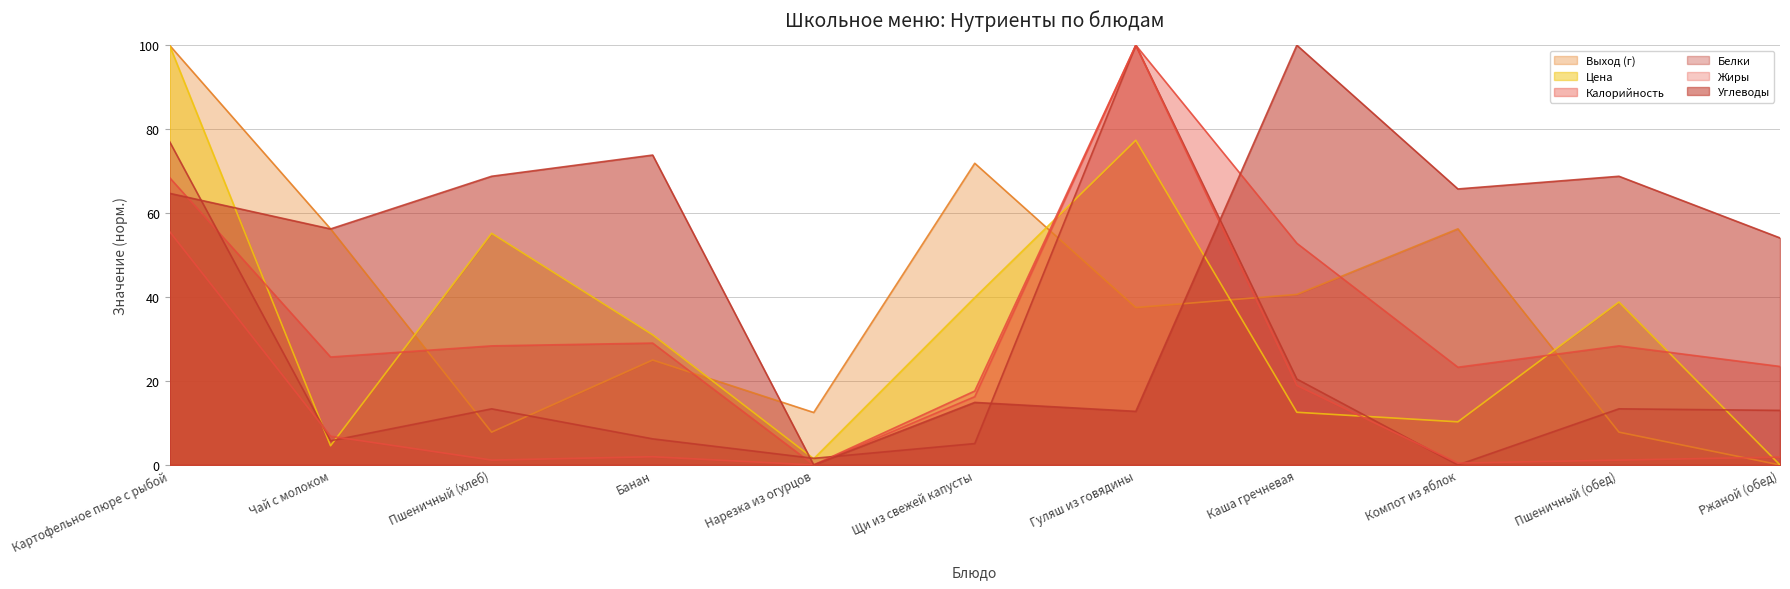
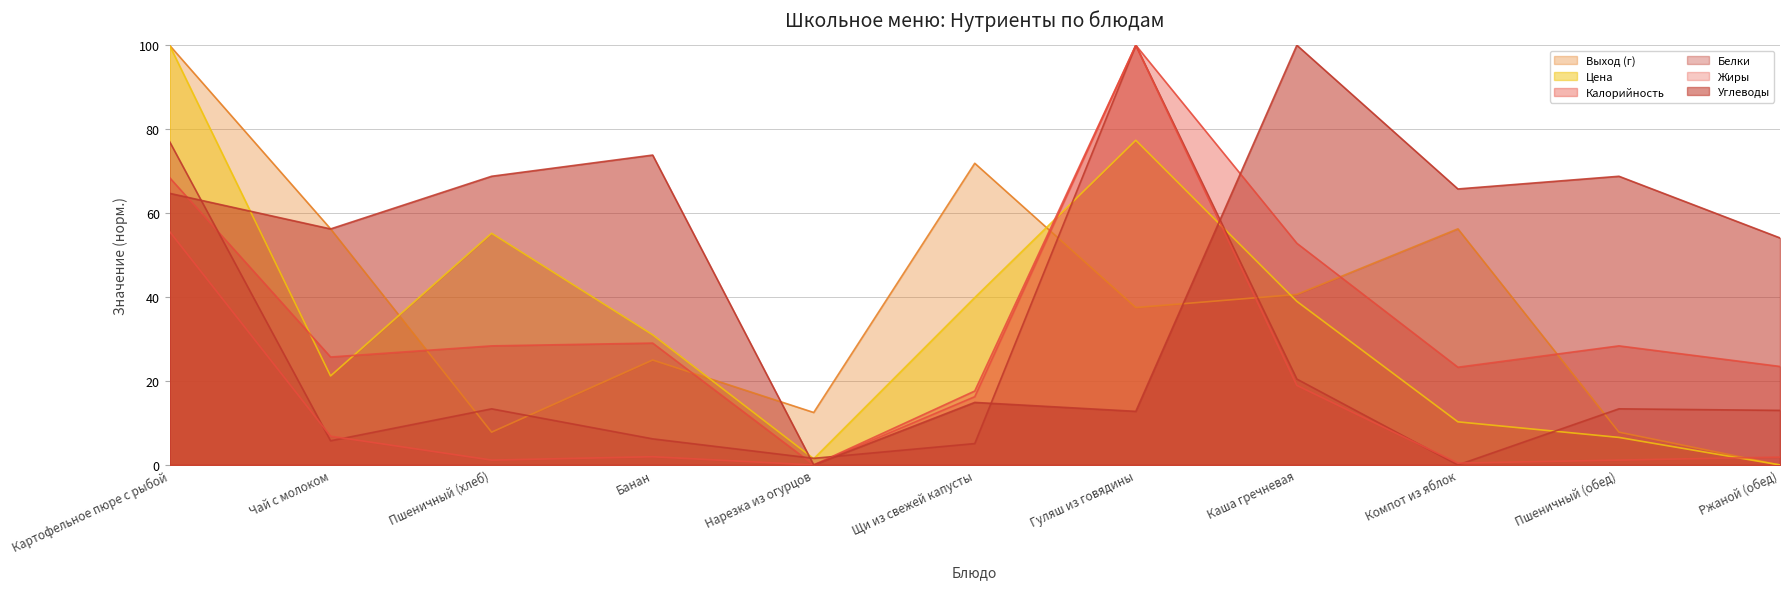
Цена, Чай с молоком: 5 -> 21
Цена, Каша гречневая: 13 -> 39
Цена, Пшеничный (обед): 39 -> 7
